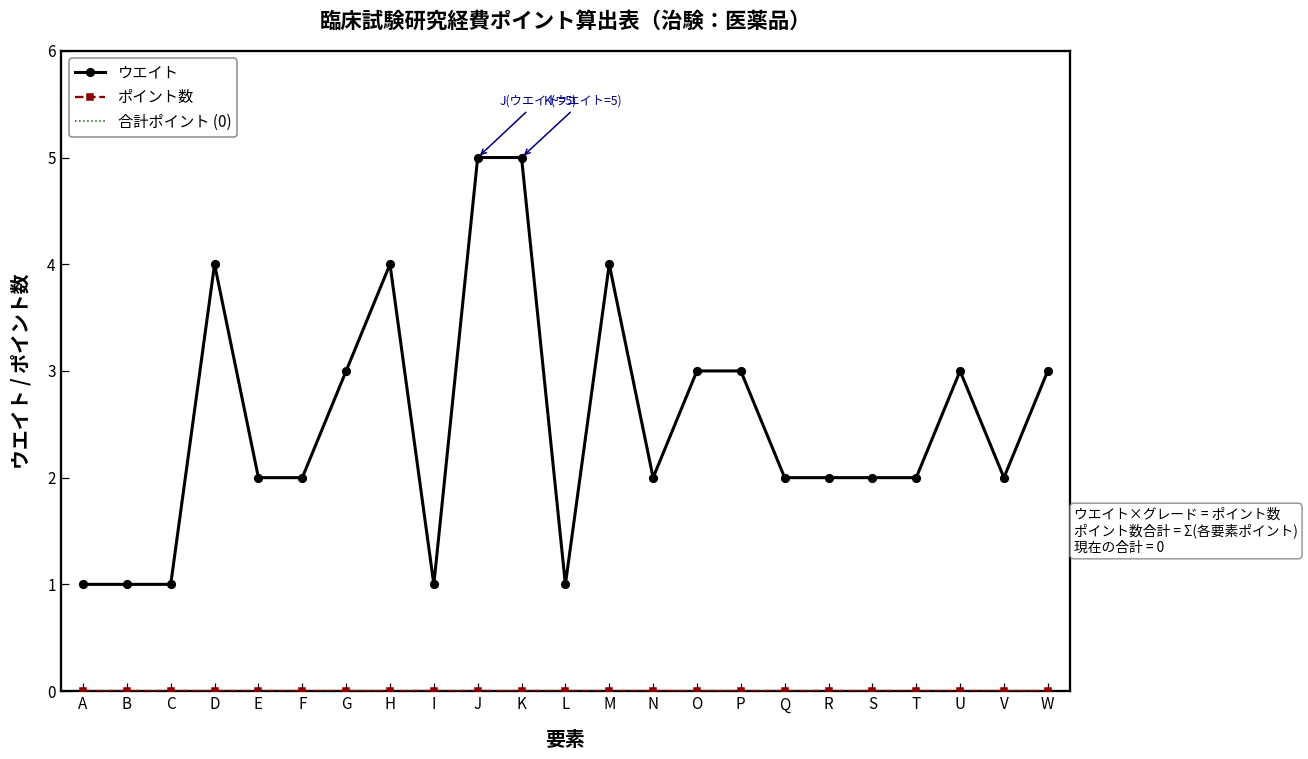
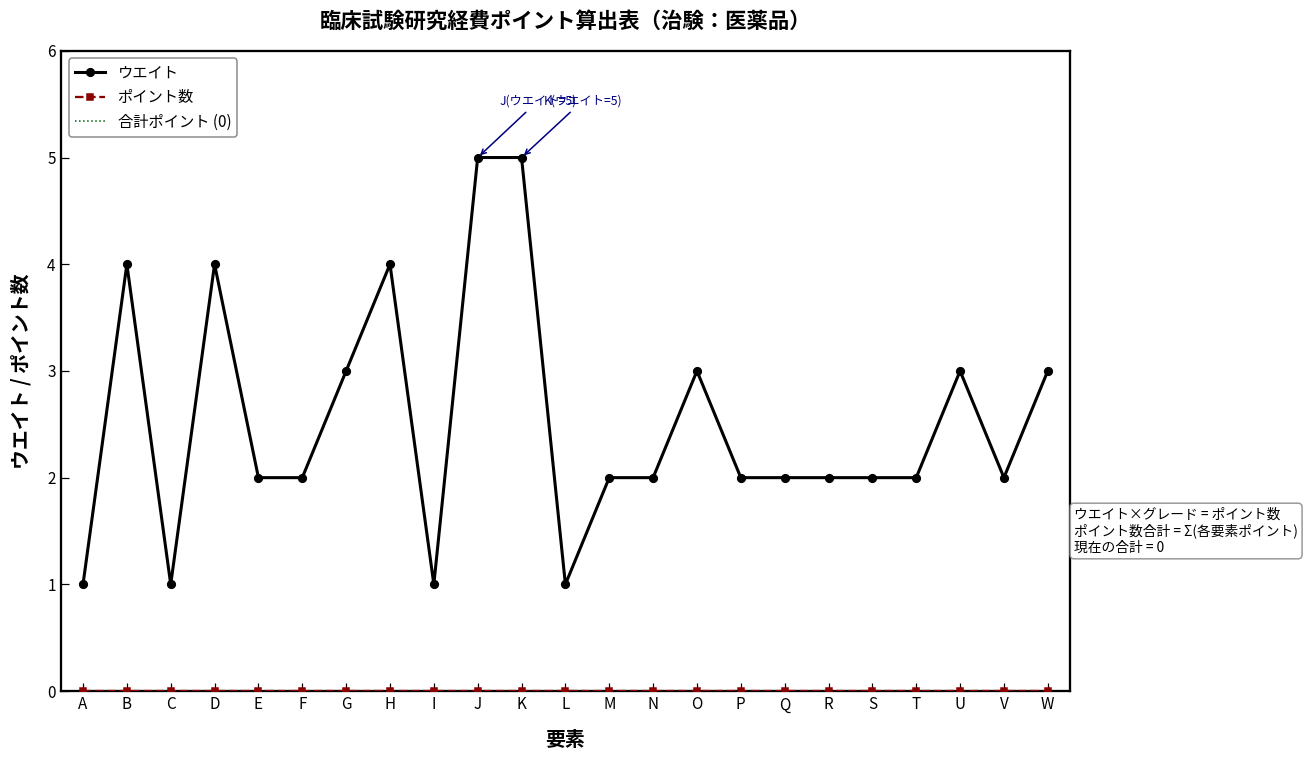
ウエイト, B: 1 -> 4
ウエイト, M: 4 -> 2
ウエイト, P: 3 -> 2
